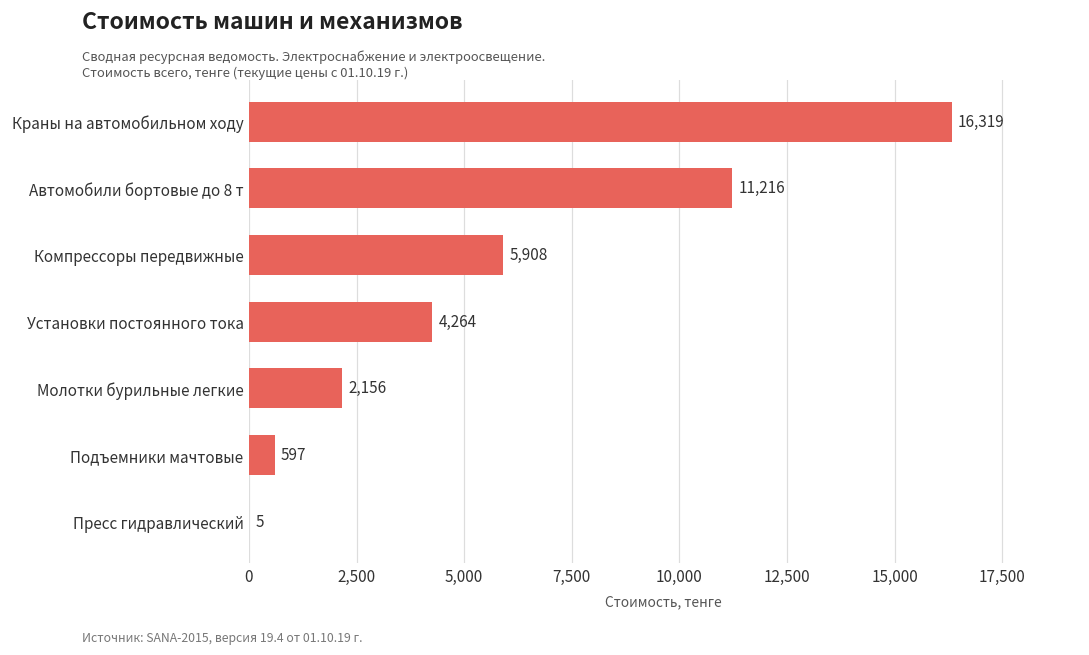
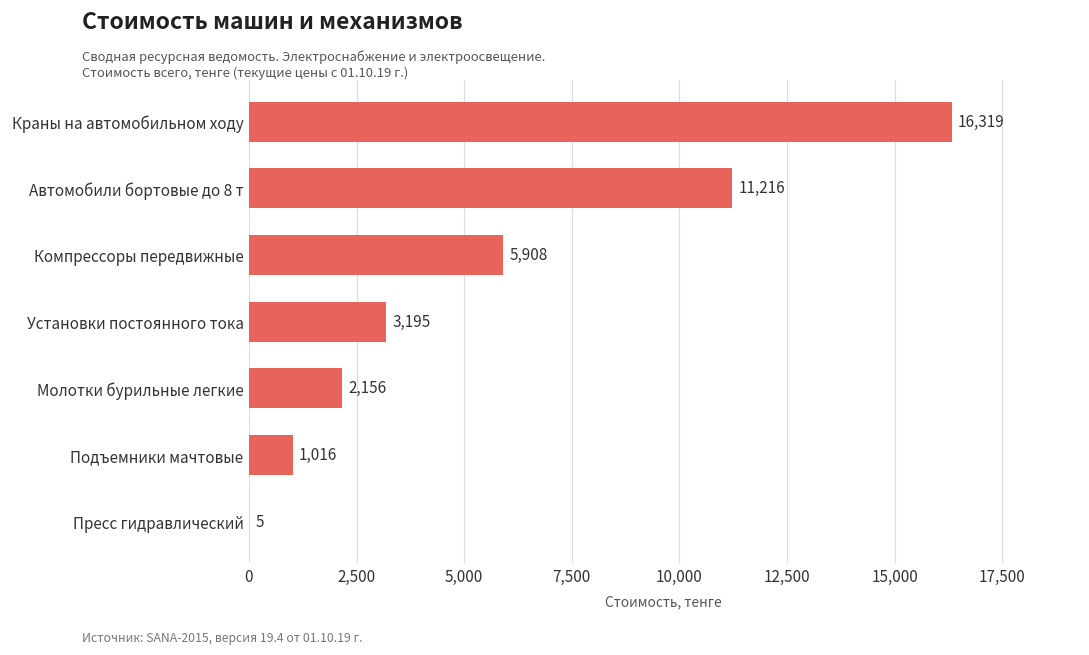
Установки постоянного тока: 4,264 -> 3,195
Подъемники мачтовые: 597 -> 1,016
